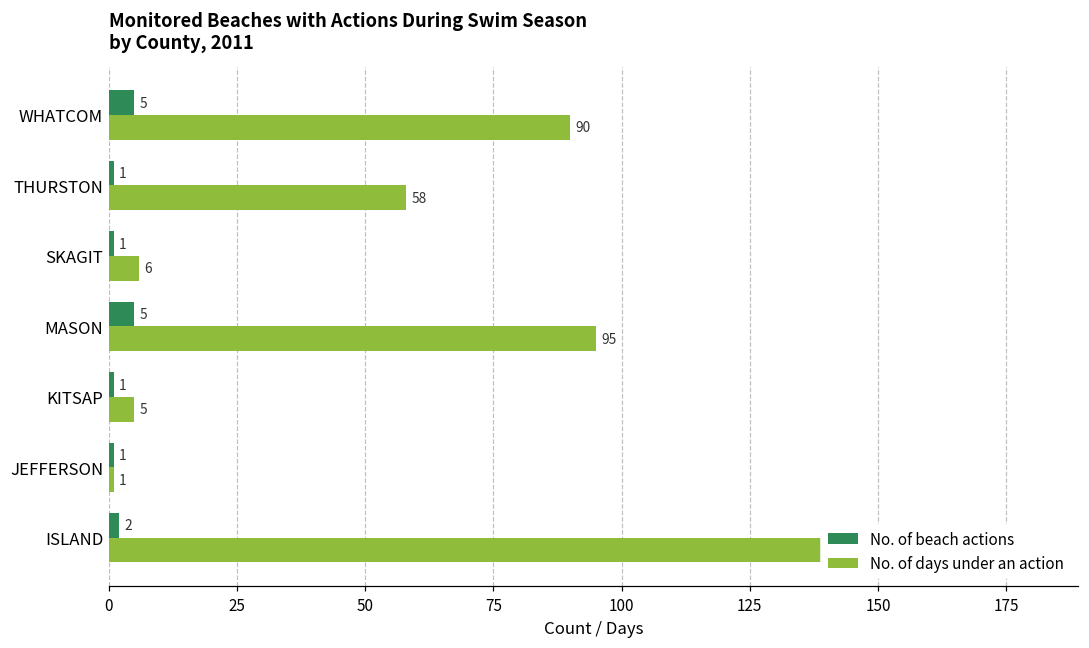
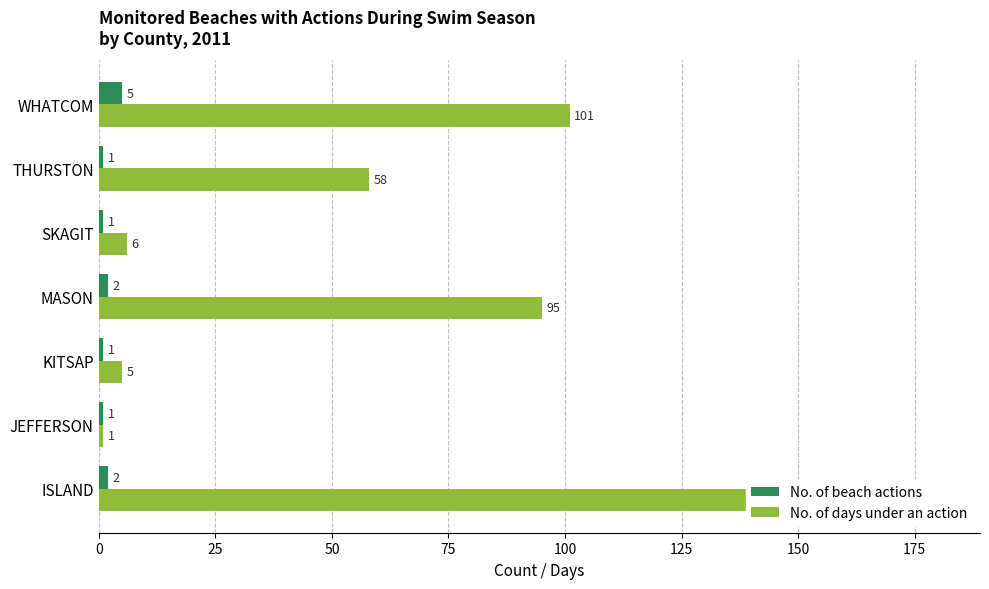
No. of days under an action, WHATCOM: 90 -> 101
No. of beach actions, MASON: 5 -> 2
